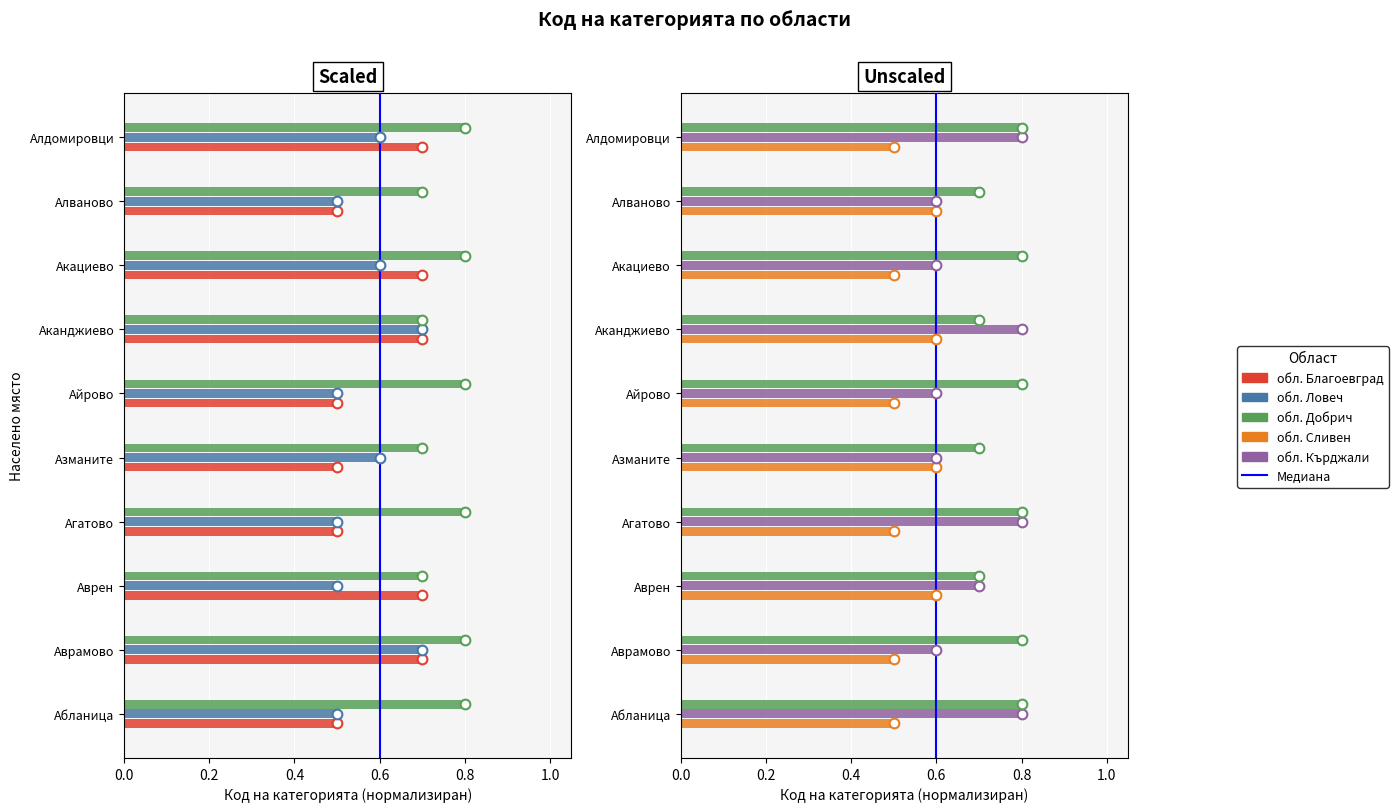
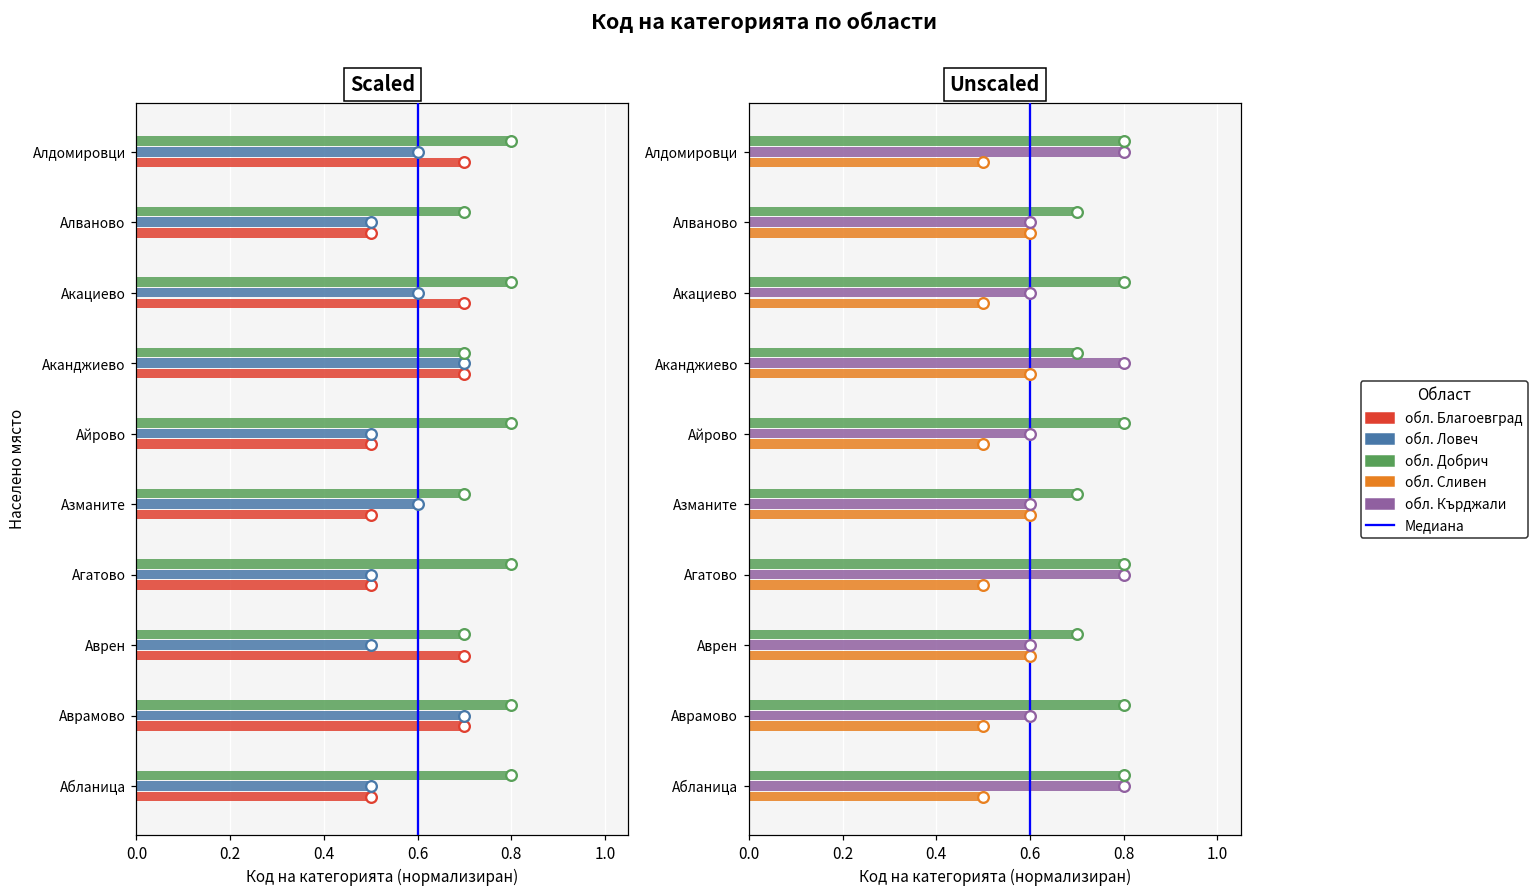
Unscaled, обл. Кърджали, Аврен: 0.70 -> 0.60
